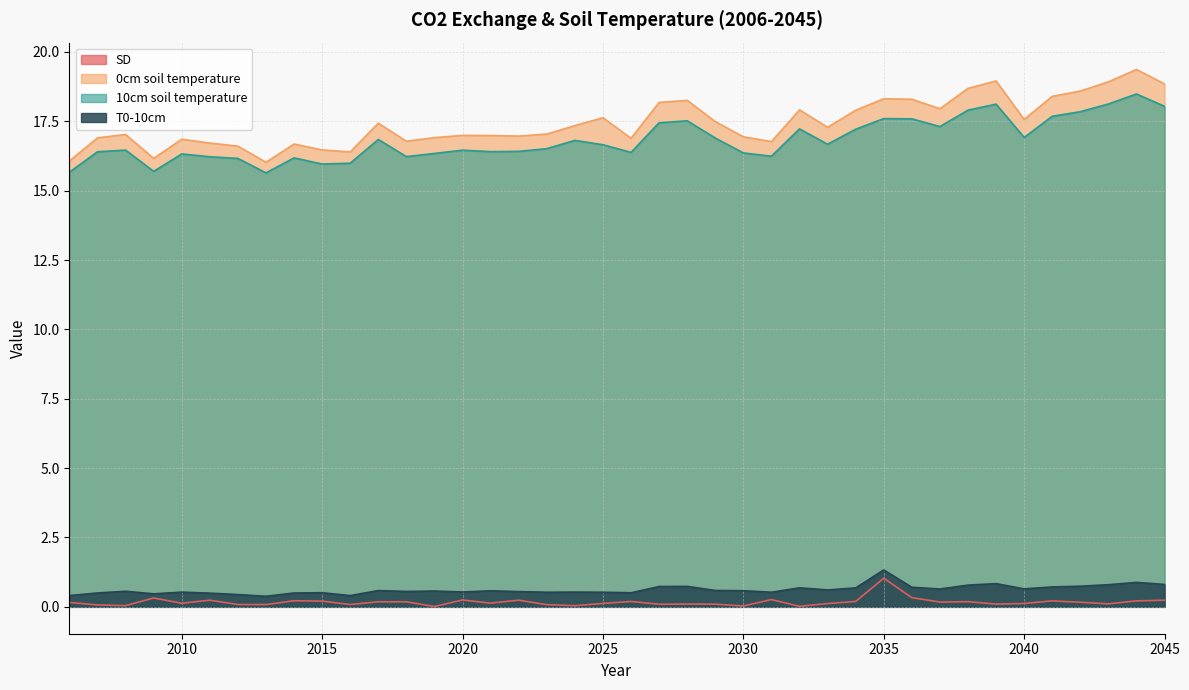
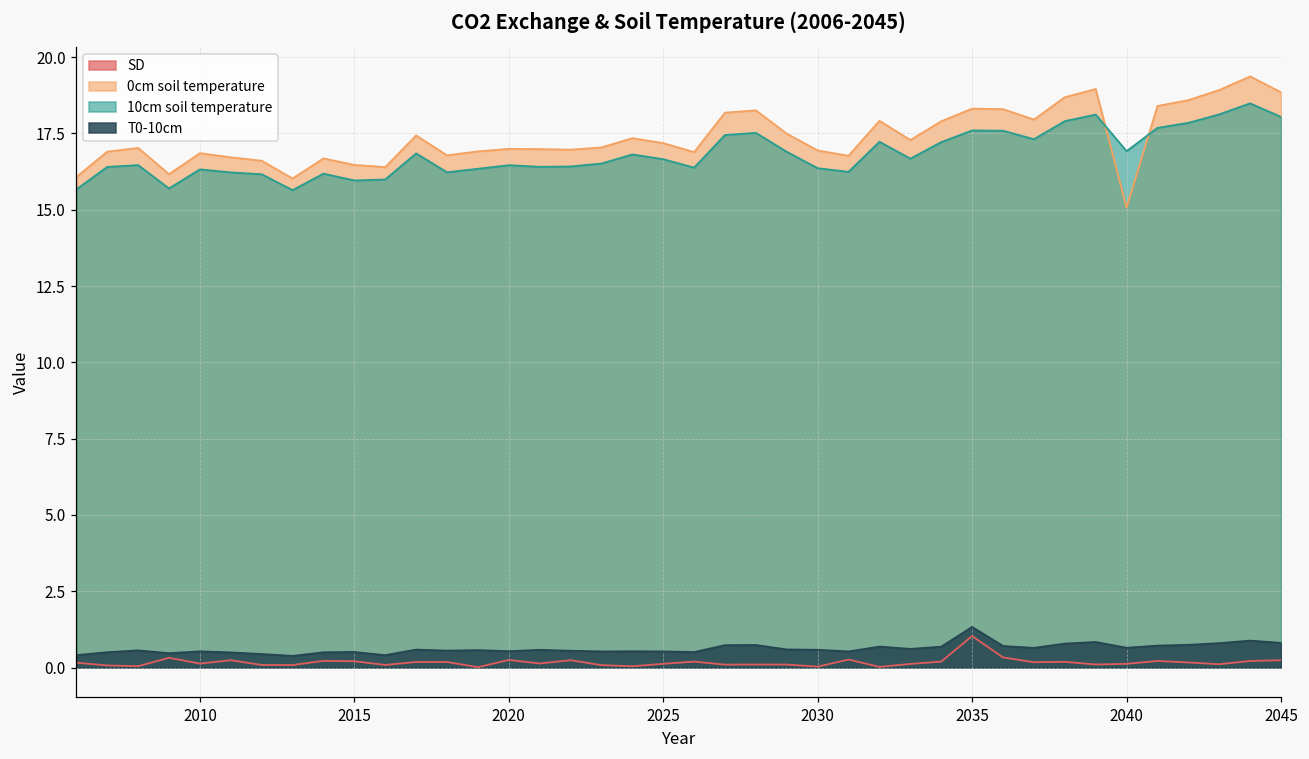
0cm soil temperature, 2025: 17.6 -> 17.2
0cm soil temperature, 2040: 17.6 -> 15.1
